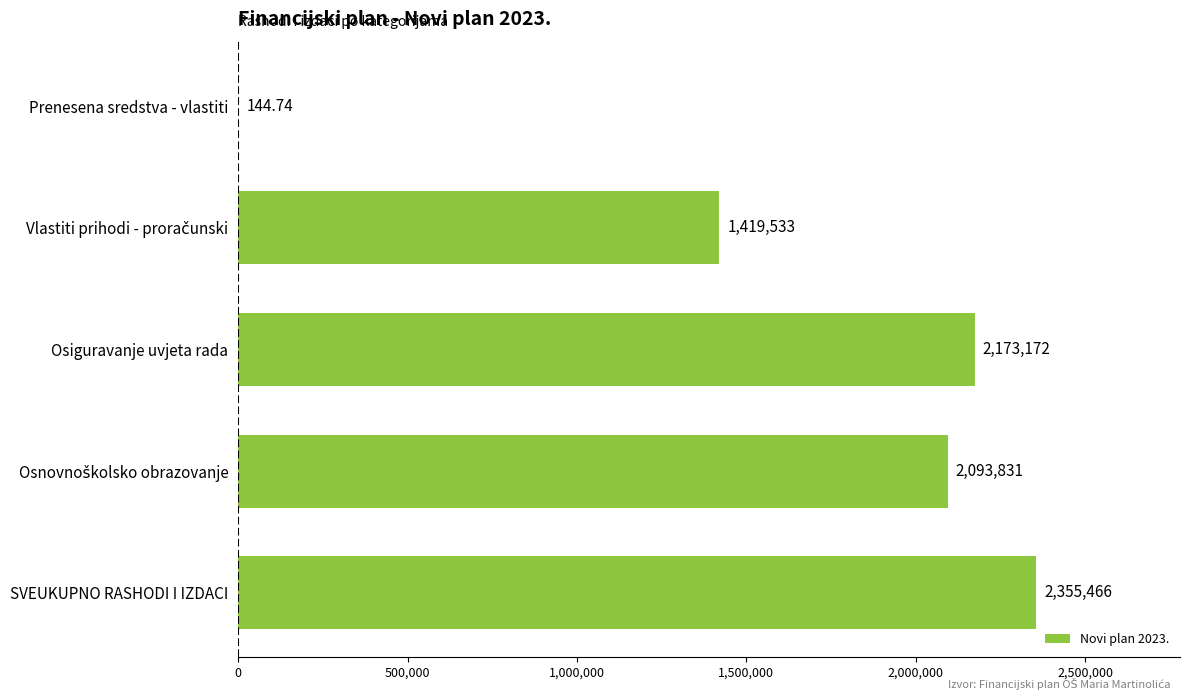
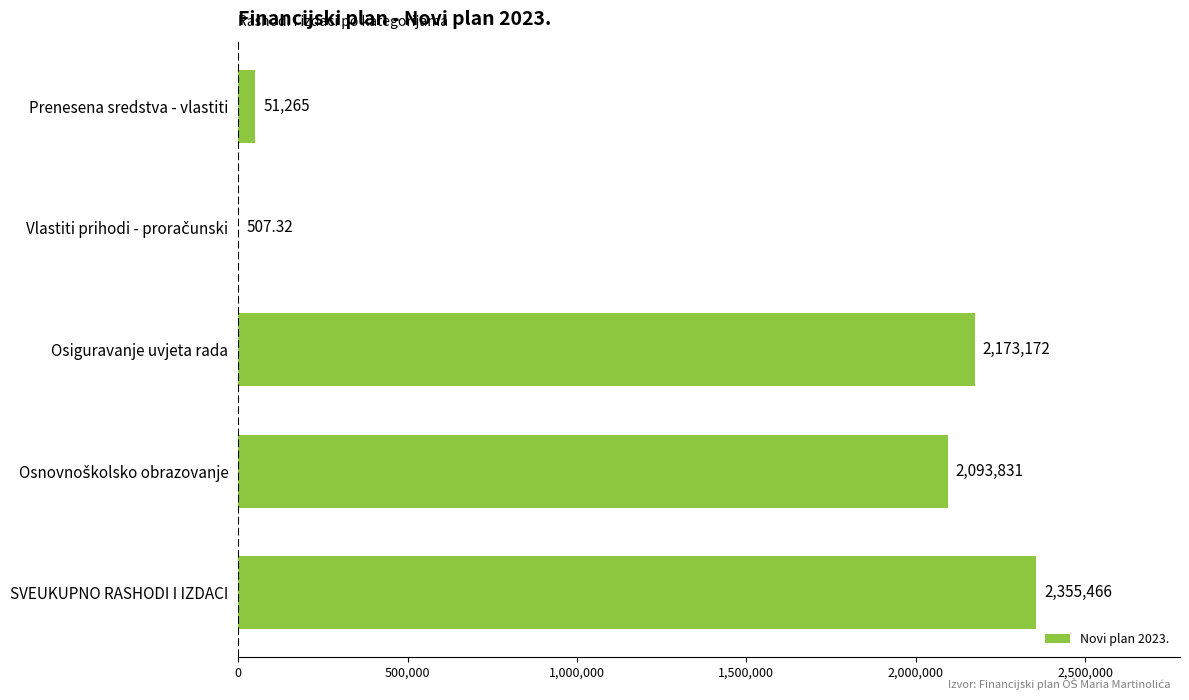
Prenesena sredstva - vlastiti: 144.74 -> 51,265
Vlastiti prihodi - proračunski: 1,419,533 -> 507.32
